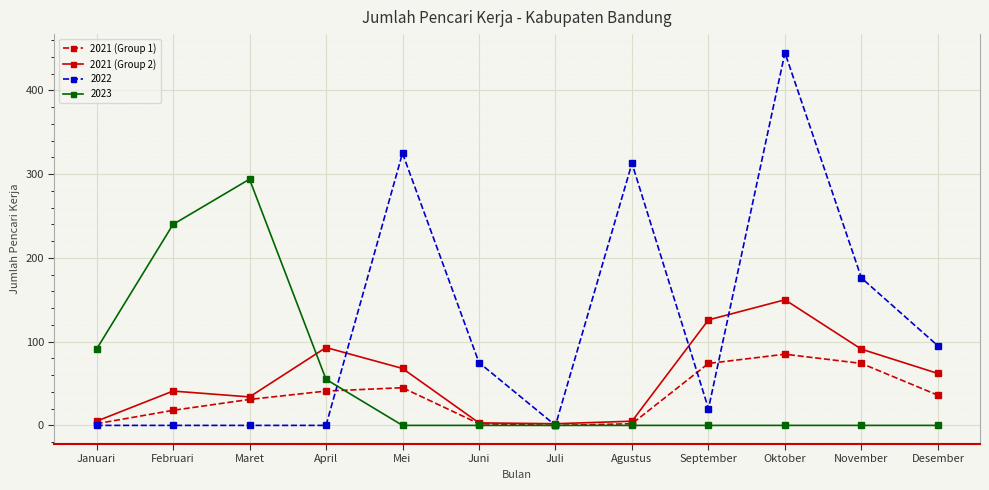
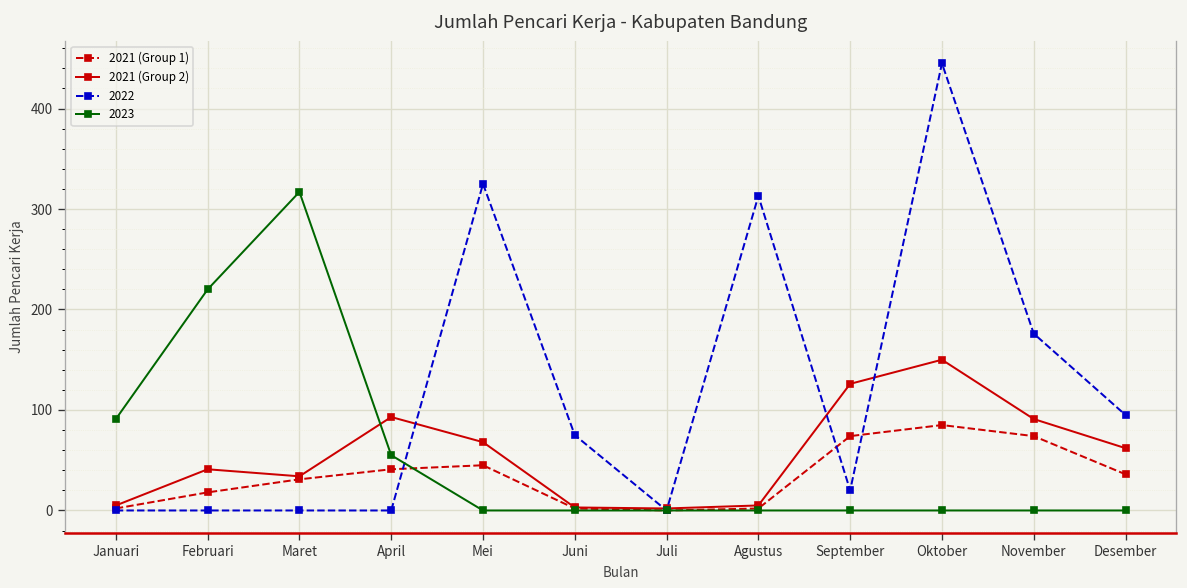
2023, Februari: 240 -> 220
2023, Maret: 290 -> 320
